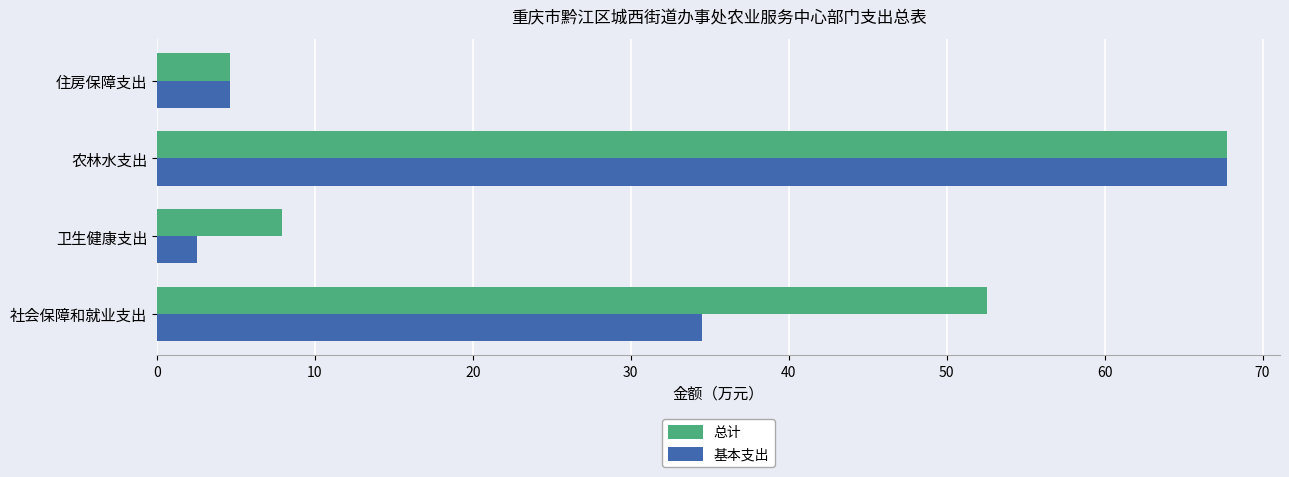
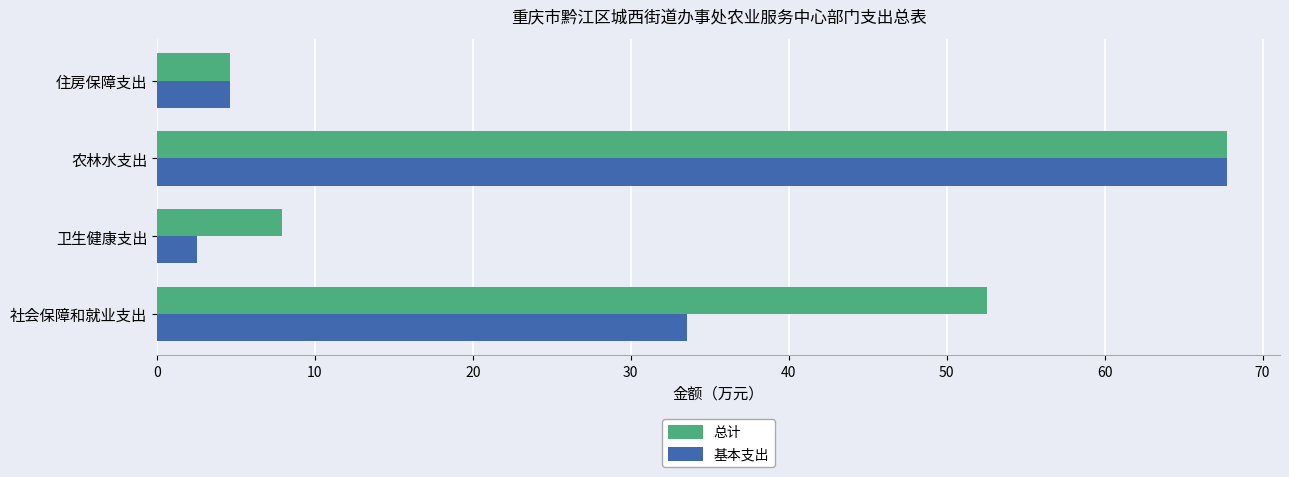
基本支出, 社会保障和就业支出: 34.5 -> 33.6
